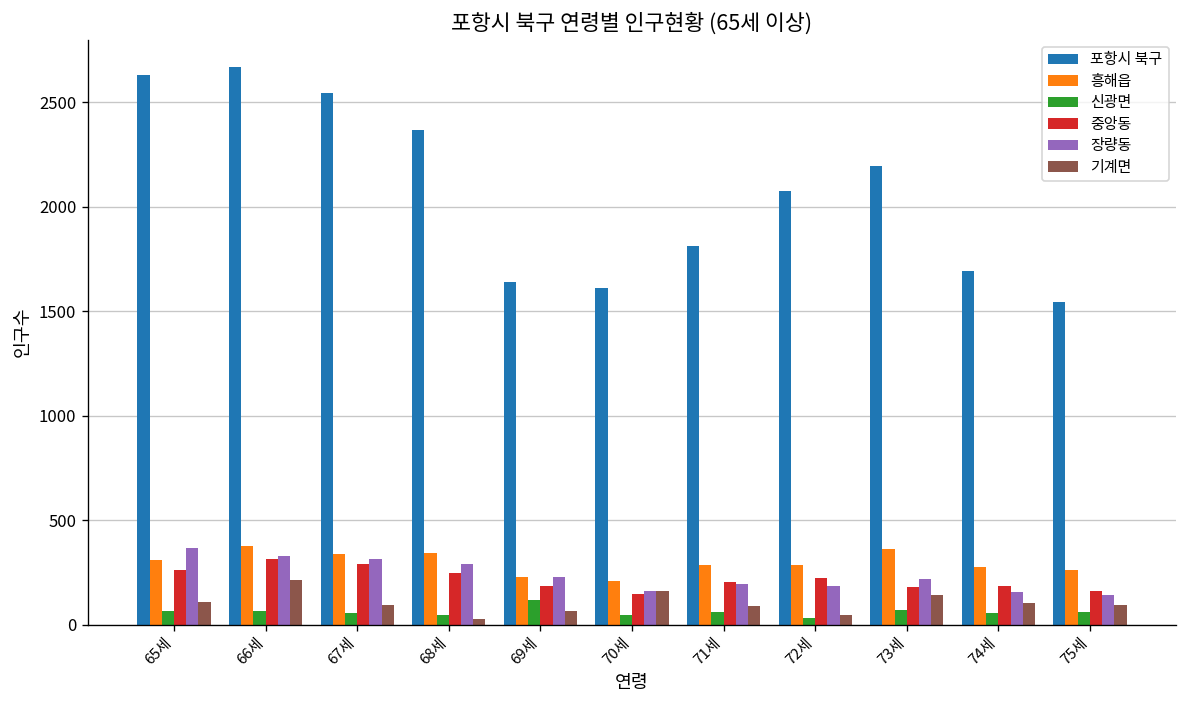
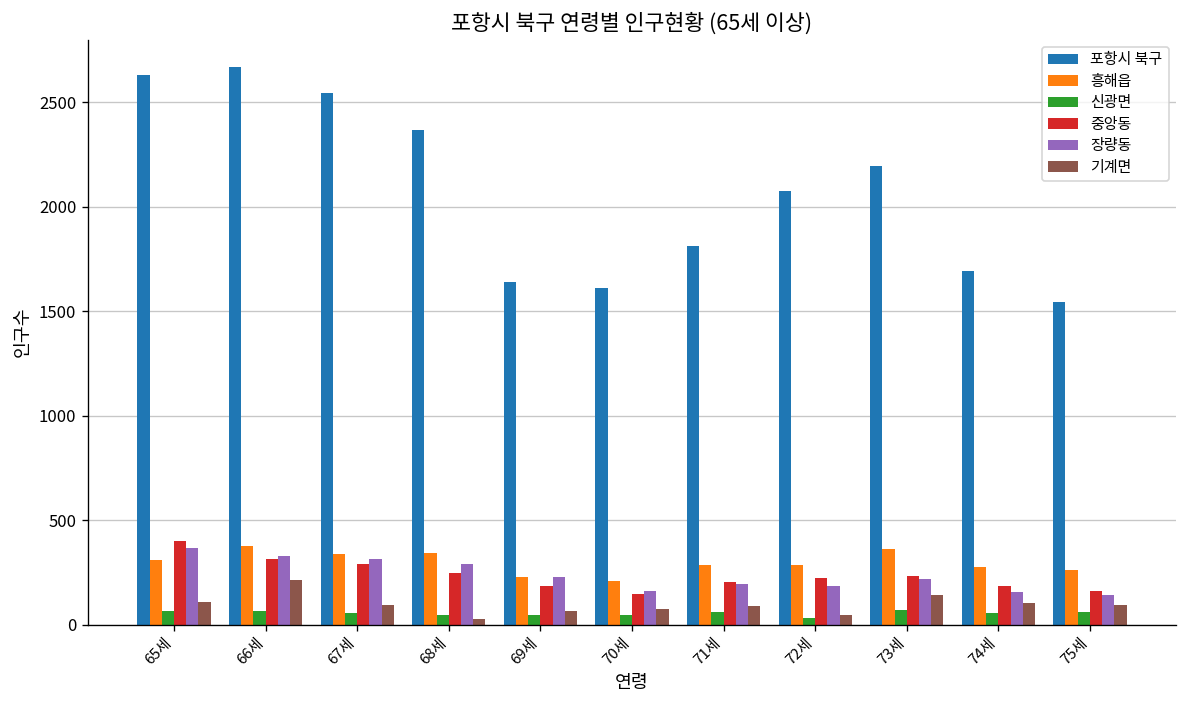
중앙동, 65세: 260 -> 400
신광면, 69세: 120 -> 40
기계면, 70세: 160 -> 70
중앙동, 73세: 180 -> 230
